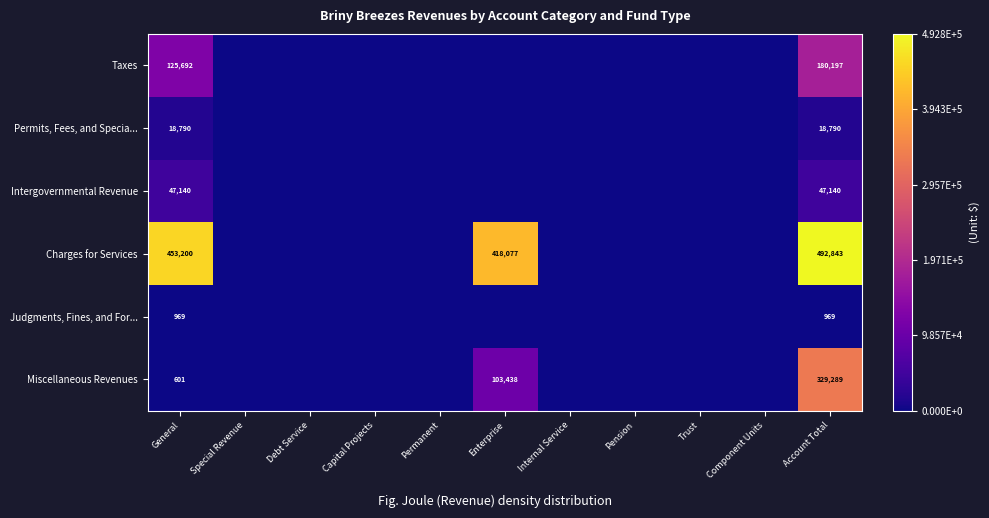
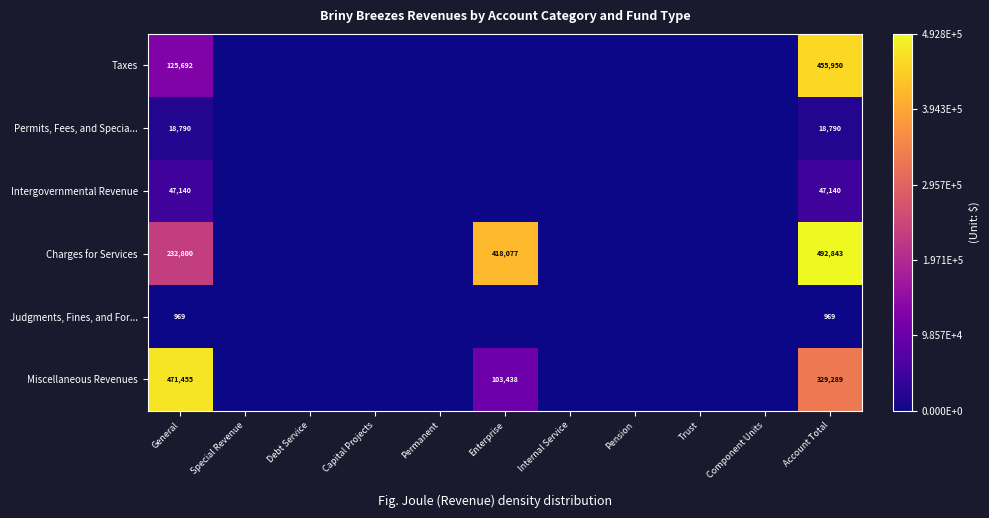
Taxes, Account Total: 180,197 -> 455,950
Charges for Services, General: 453,200 -> 232,800
Miscellaneous Revenues, General: 601 -> 471,455
